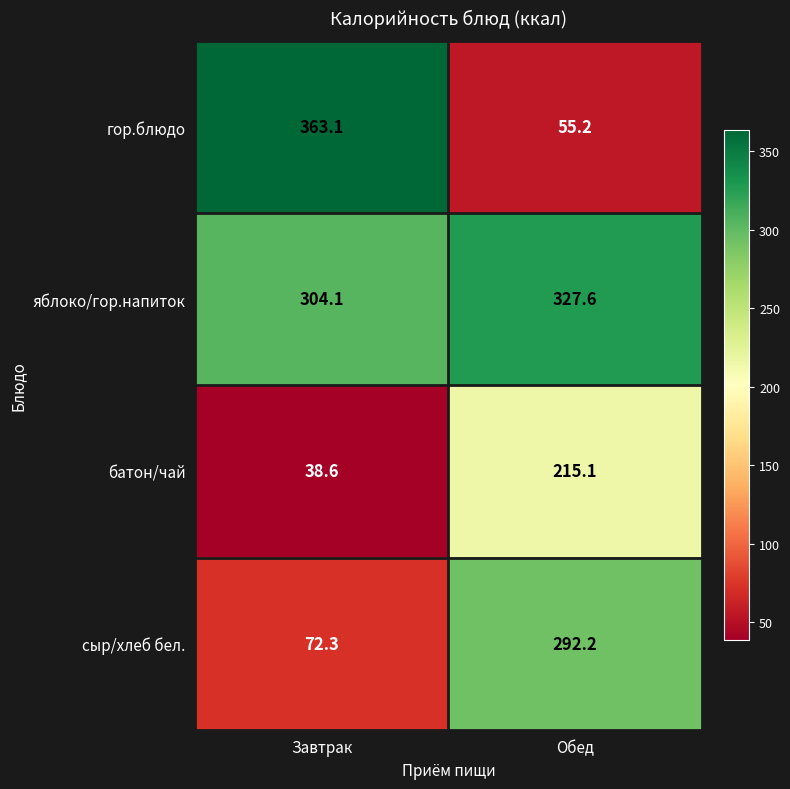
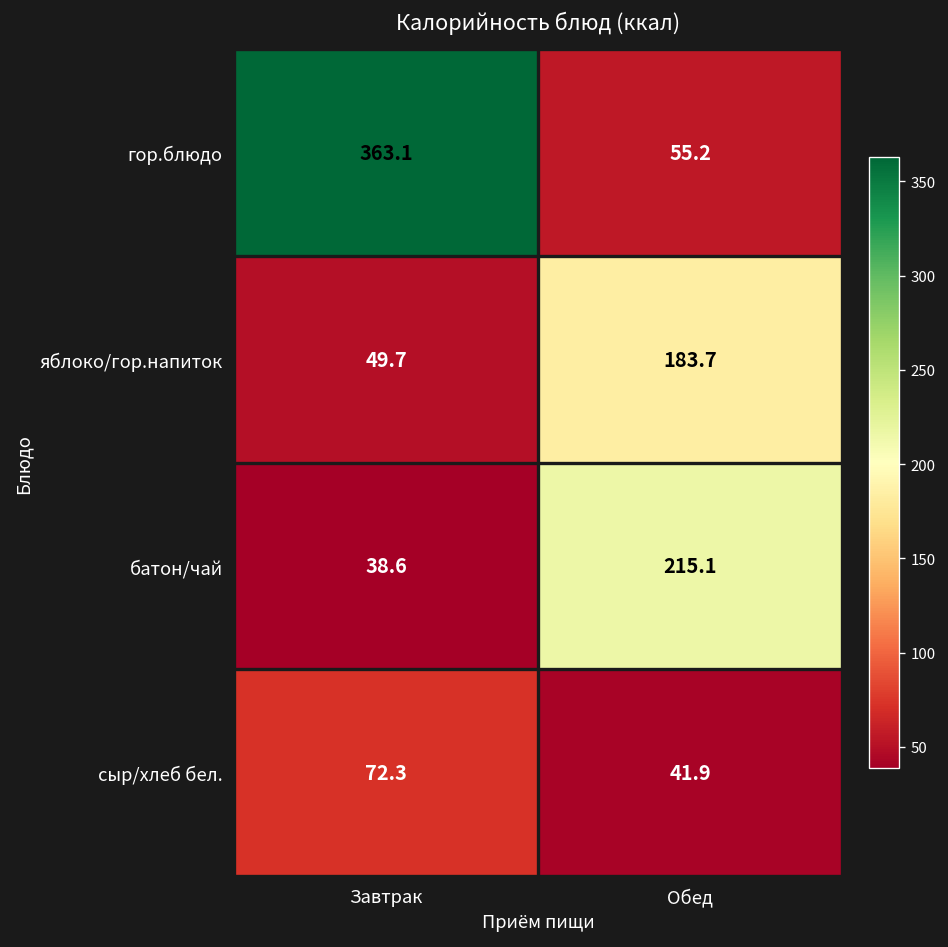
яблоко/гор.напиток, Завтрак: 304.1 -> 49.7
яблоко/гор.напиток, Обед: 327.6 -> 183.7
сыр/хлеб бел., Обед: 292.2 -> 41.9
